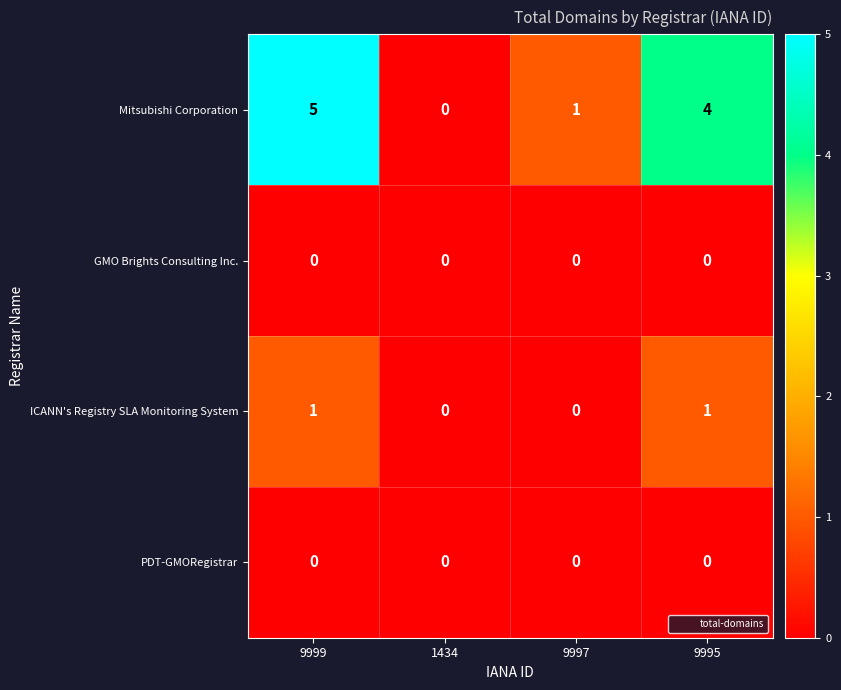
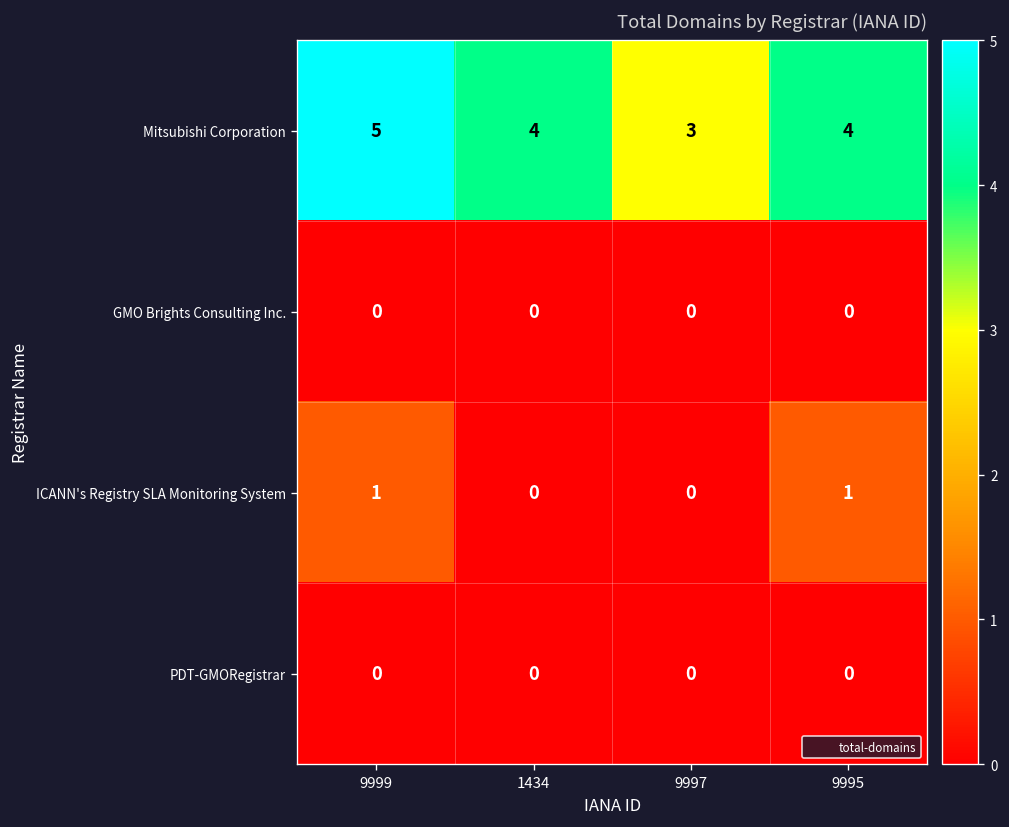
Mitsubishi Corporation, 1434: 0 -> 4
Mitsubishi Corporation, 9997: 1 -> 3
